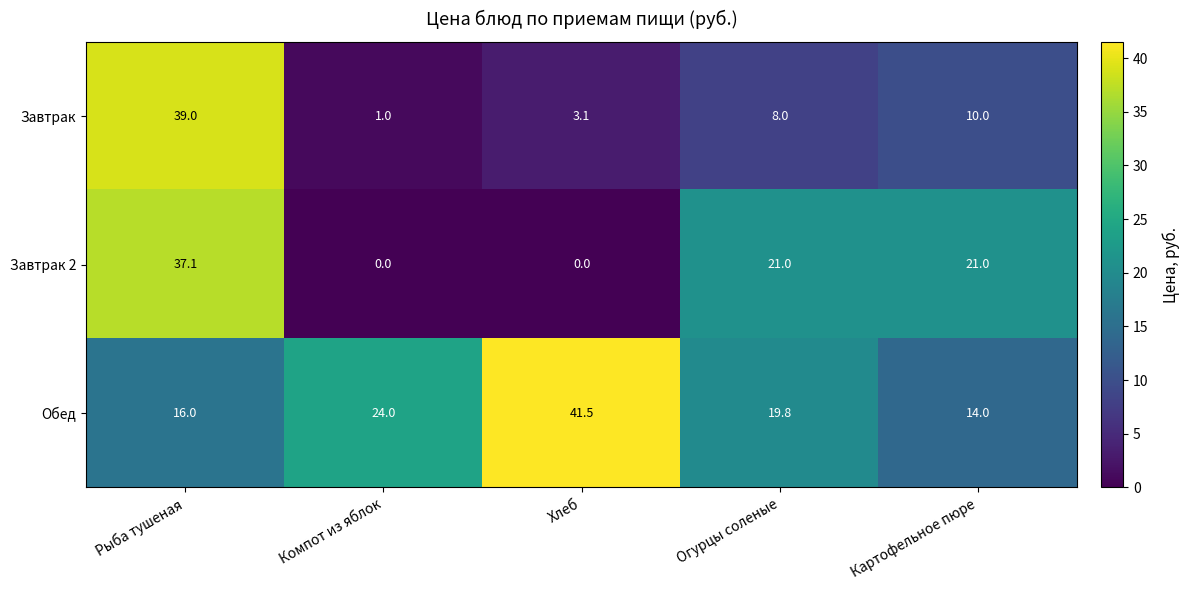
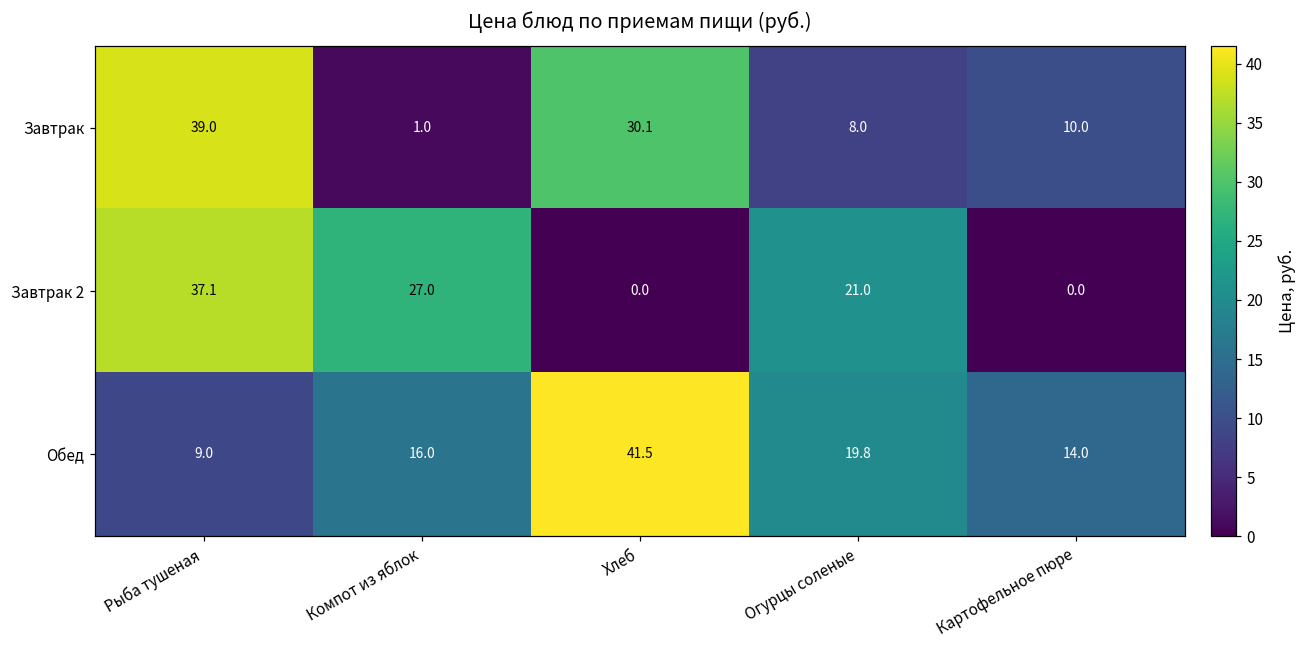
Завтрак, Хлеб: 3.1 -> 30.1
Завтрак 2, Компот из яблок: 0.0 -> 27.0
Завтрак 2, Картофельное пюре: 21.0 -> 0.0
Обед, Рыба тушеная: 16.0 -> 9.0
Обед, Компот из яблок: 24.0 -> 16.0
